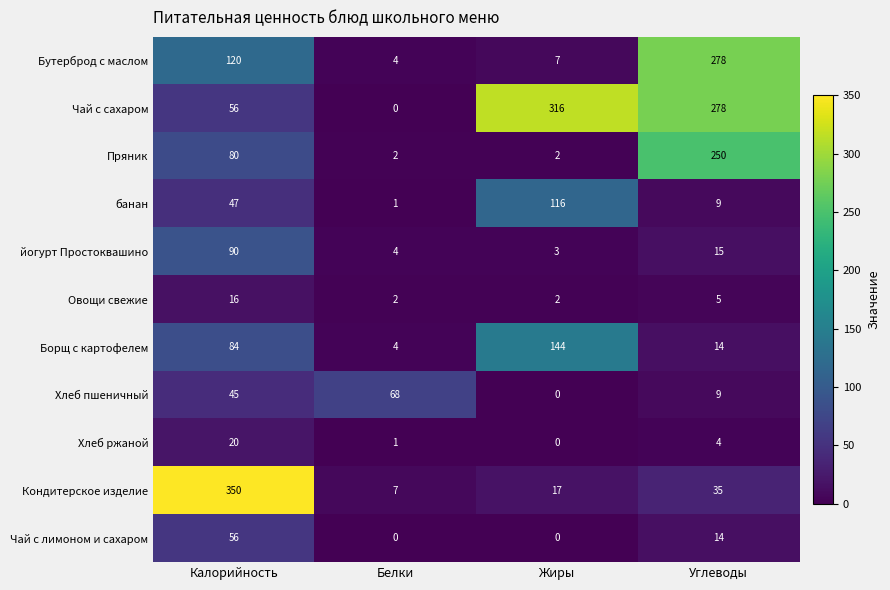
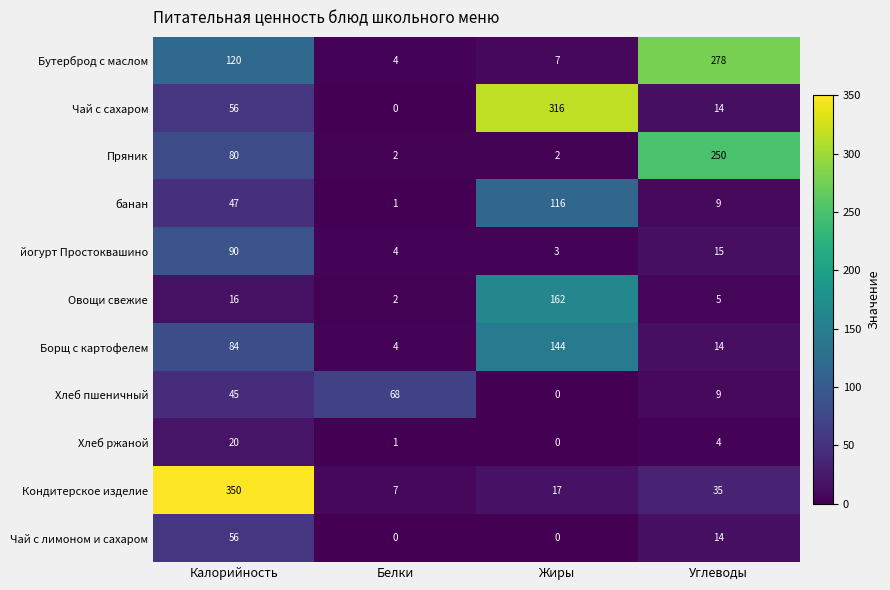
Чай с сахаром, Углеводы: 278 -> 14
Овощи свежие, Жиры: 2 -> 162
